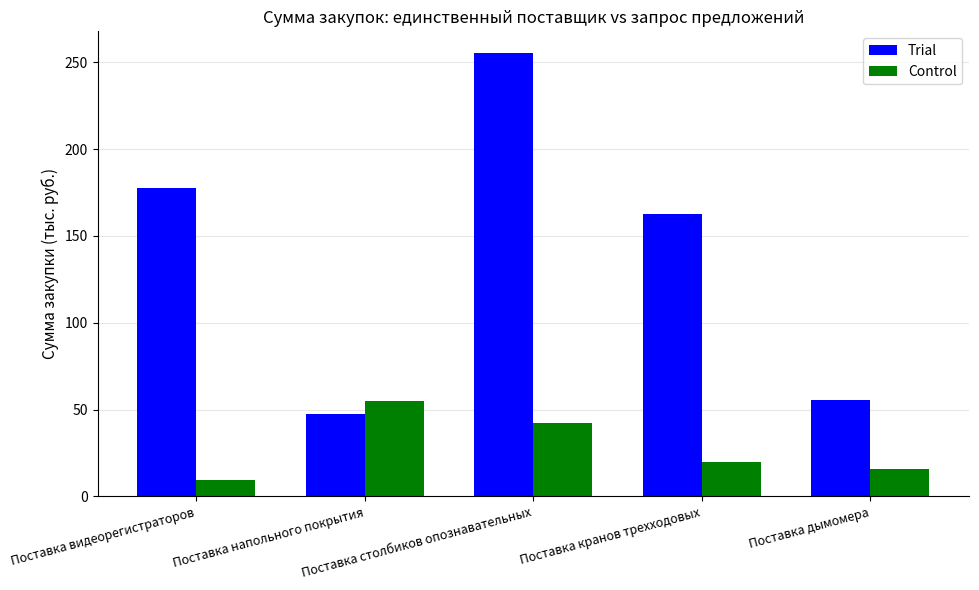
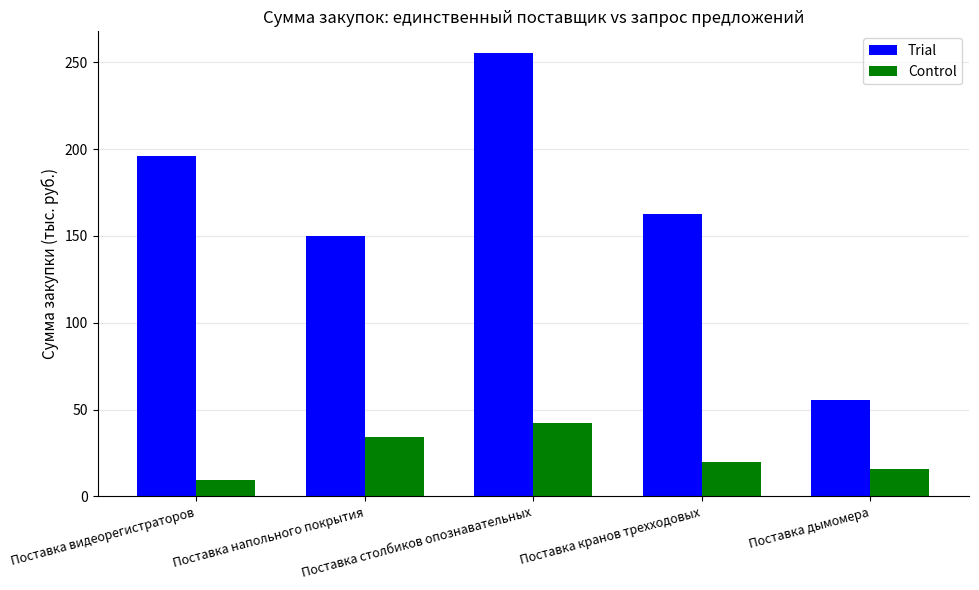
Trial, Поставка видеорегистраторов: 178 -> 196
Trial, Поставка напольного покрытия: 48 -> 150
Control, Поставка напольного покрытия: 55 -> 34
